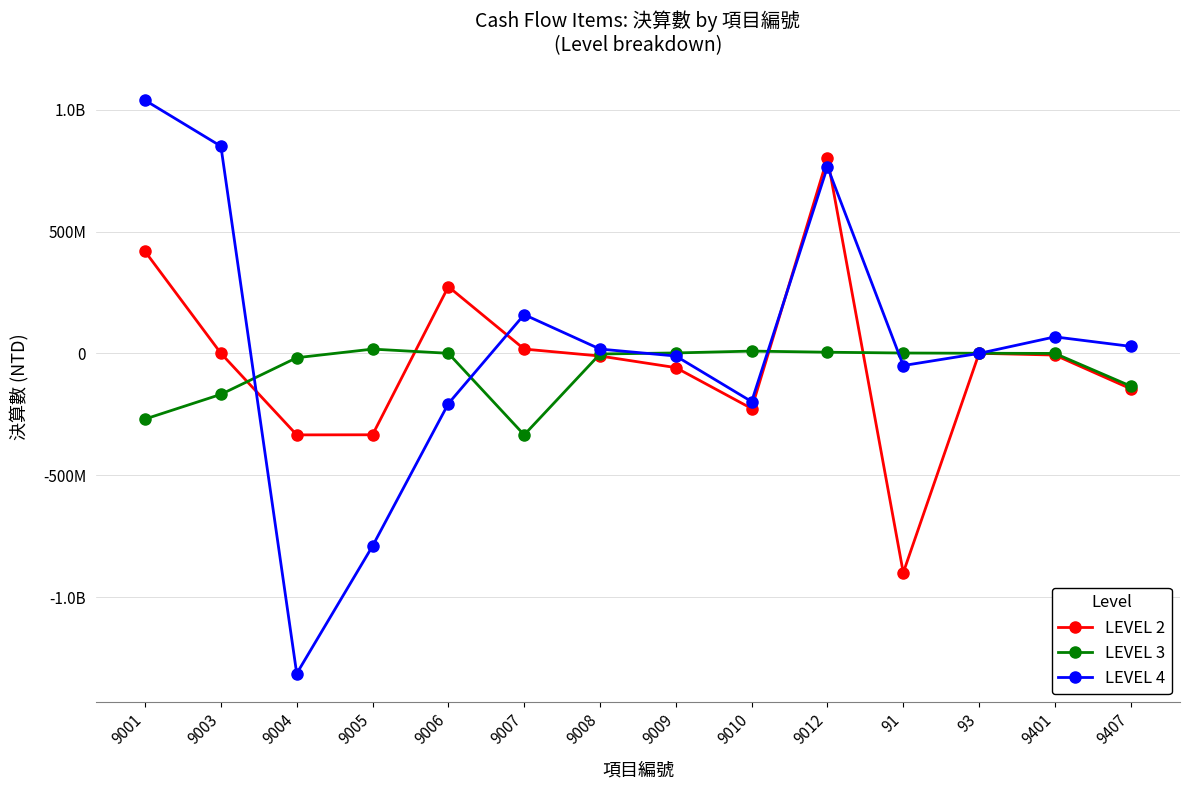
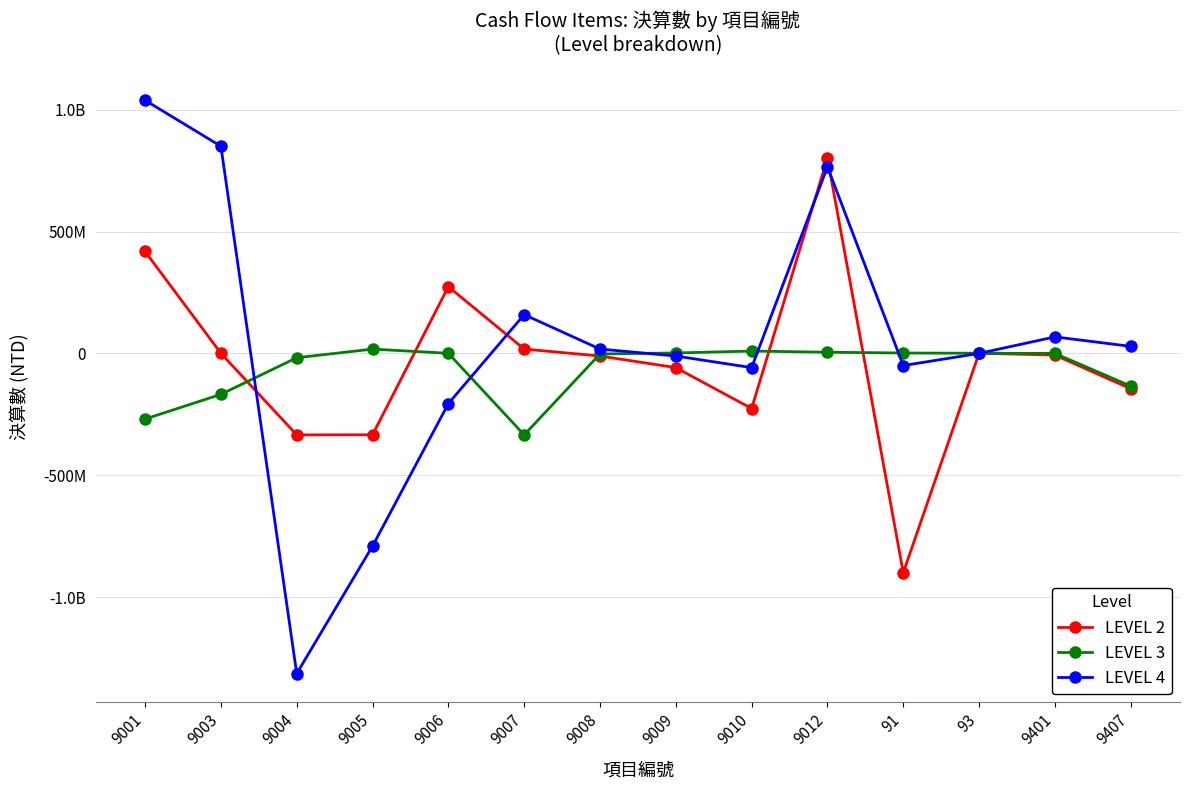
LEVEL 4, 9010: -200000000 -> -60000000
